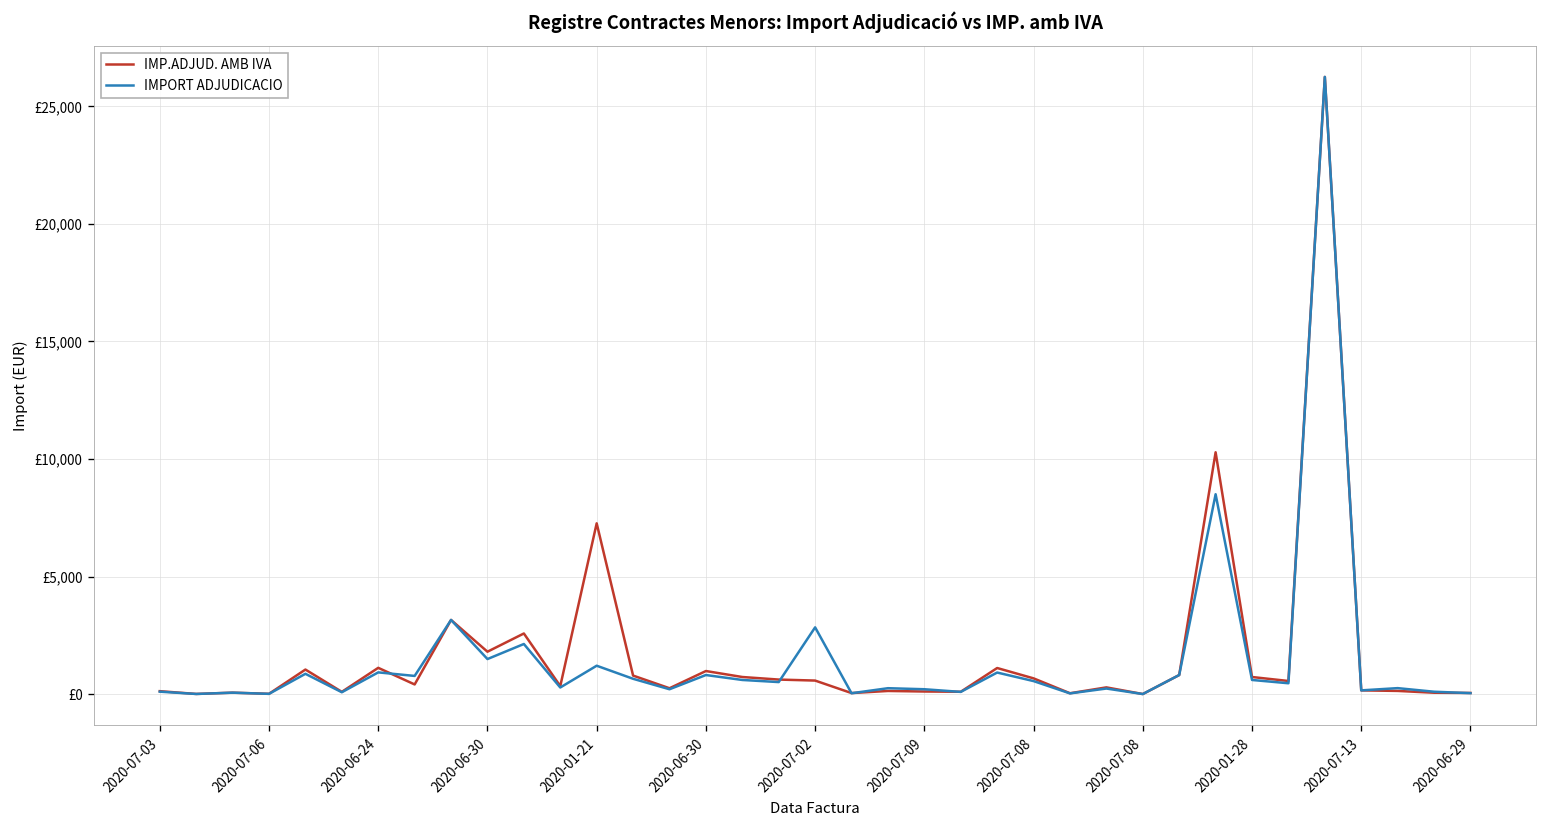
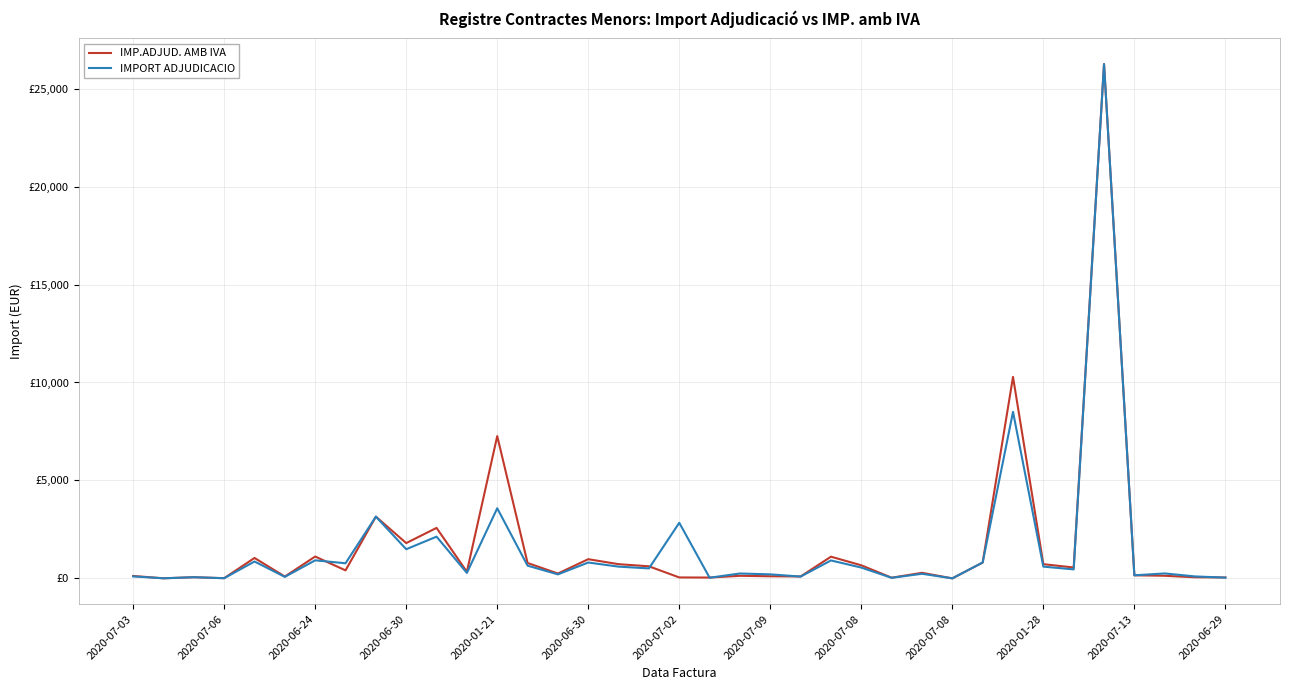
IMPORT ADJUDICACIO, 2020-01-21: £1,200 -> £3,600
IMP.ADJUD. AMB IVA, 2020-07-02: £600 -> £0
